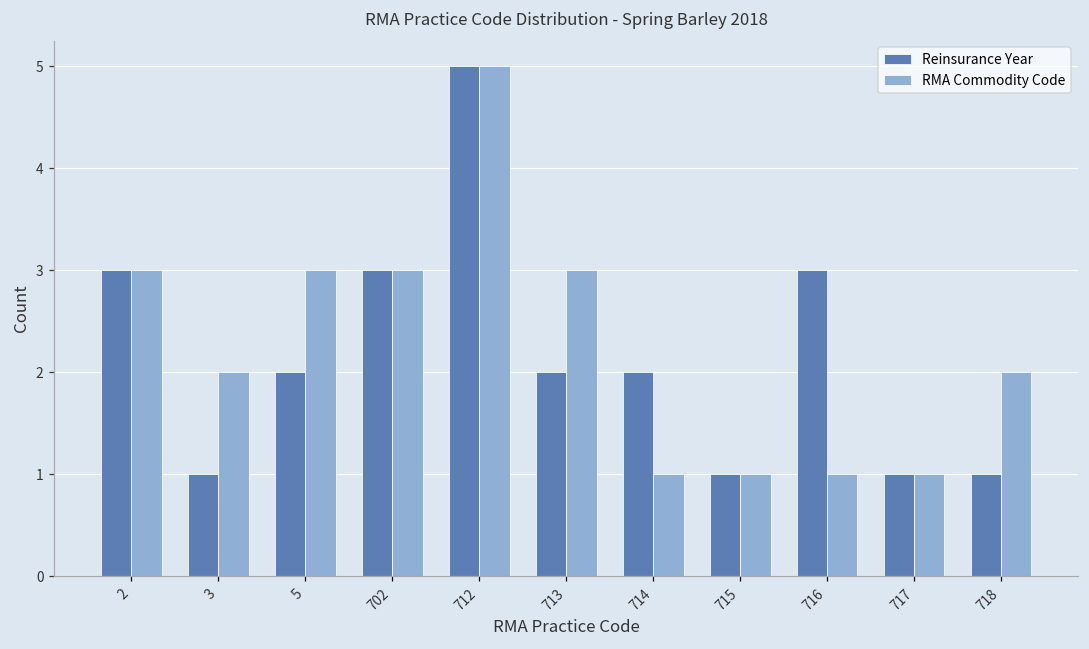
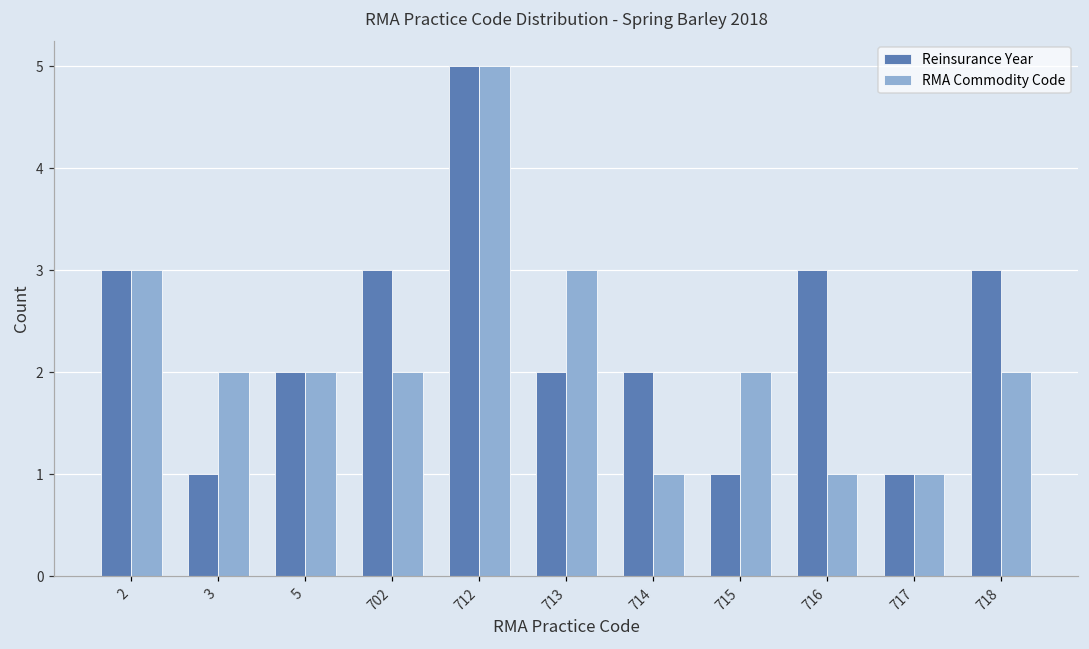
RMA Commodity Code, 5: 3 -> 2
RMA Commodity Code, 702: 3 -> 2
RMA Commodity Code, 715: 1 -> 2
Reinsurance Year, 718: 1 -> 3
